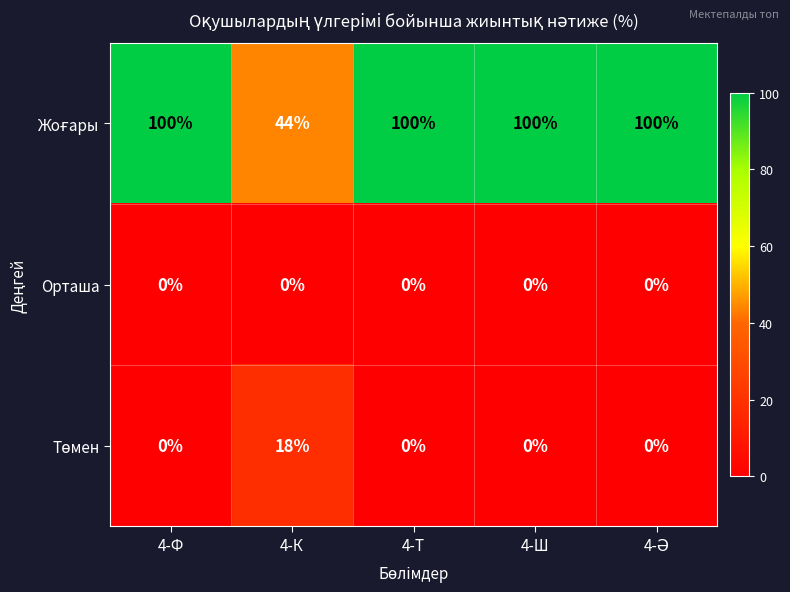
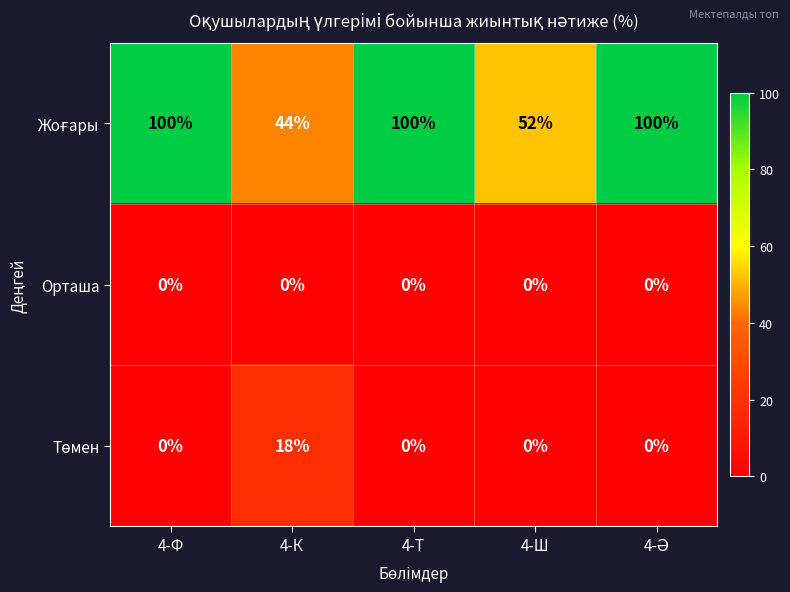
Жоғары, 4-Ш: 100% -> 52%
